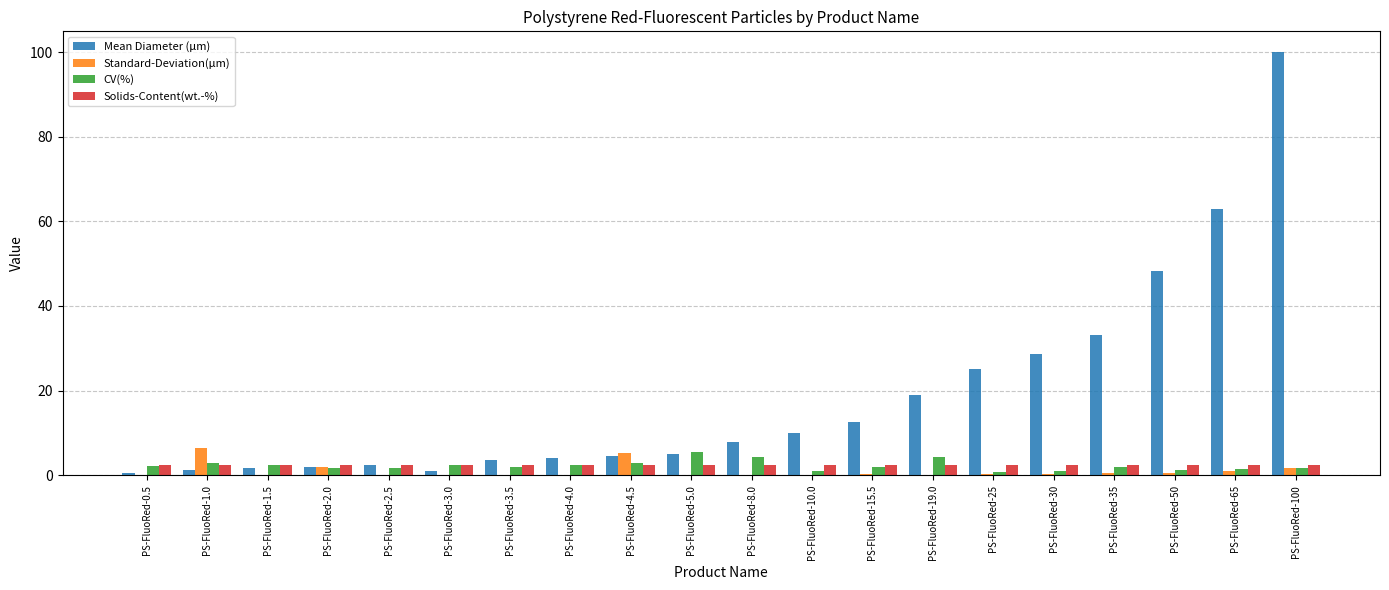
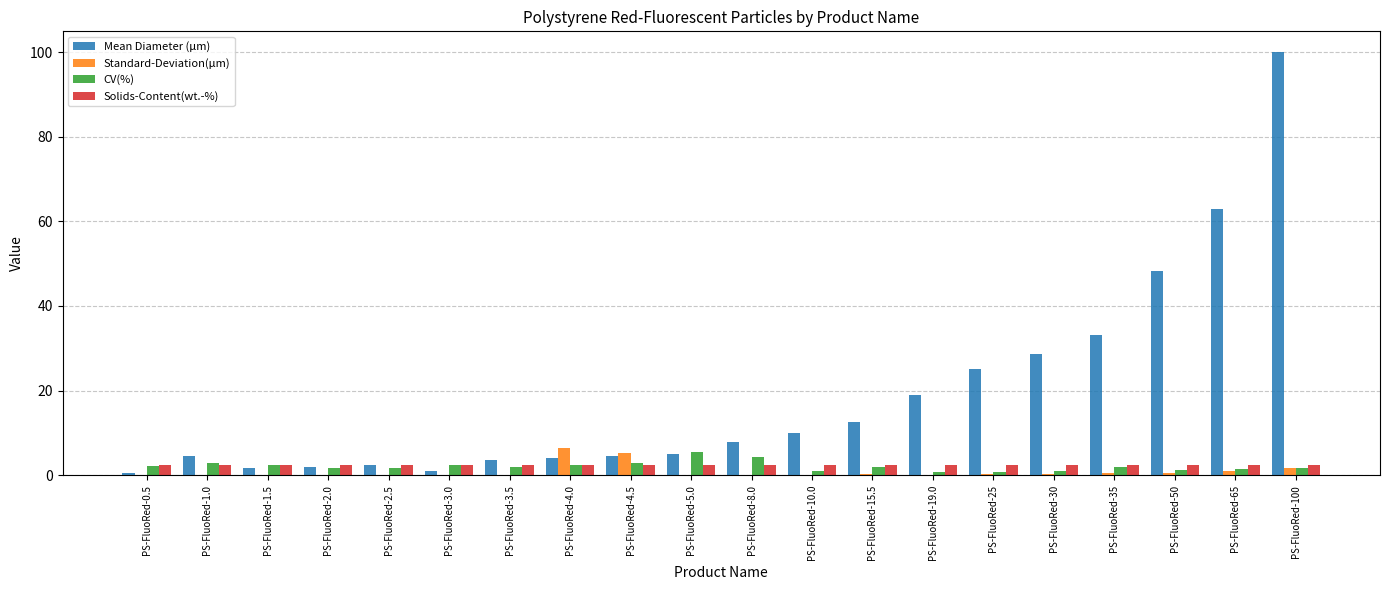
Mean Diameter (μm), PS-FluoRed-1.0: 1 -> 4
Standard-Deviation(μm), PS-FluoRed-1.0: 6 -> 0
Standard-Deviation(μm), PS-FluoRed-2.0: 2 -> 0
Standard-Deviation(μm), PS-FluoRed-4.0: 0 -> 6
CV(%), PS-FluoRed-19.0: 4 -> 1
